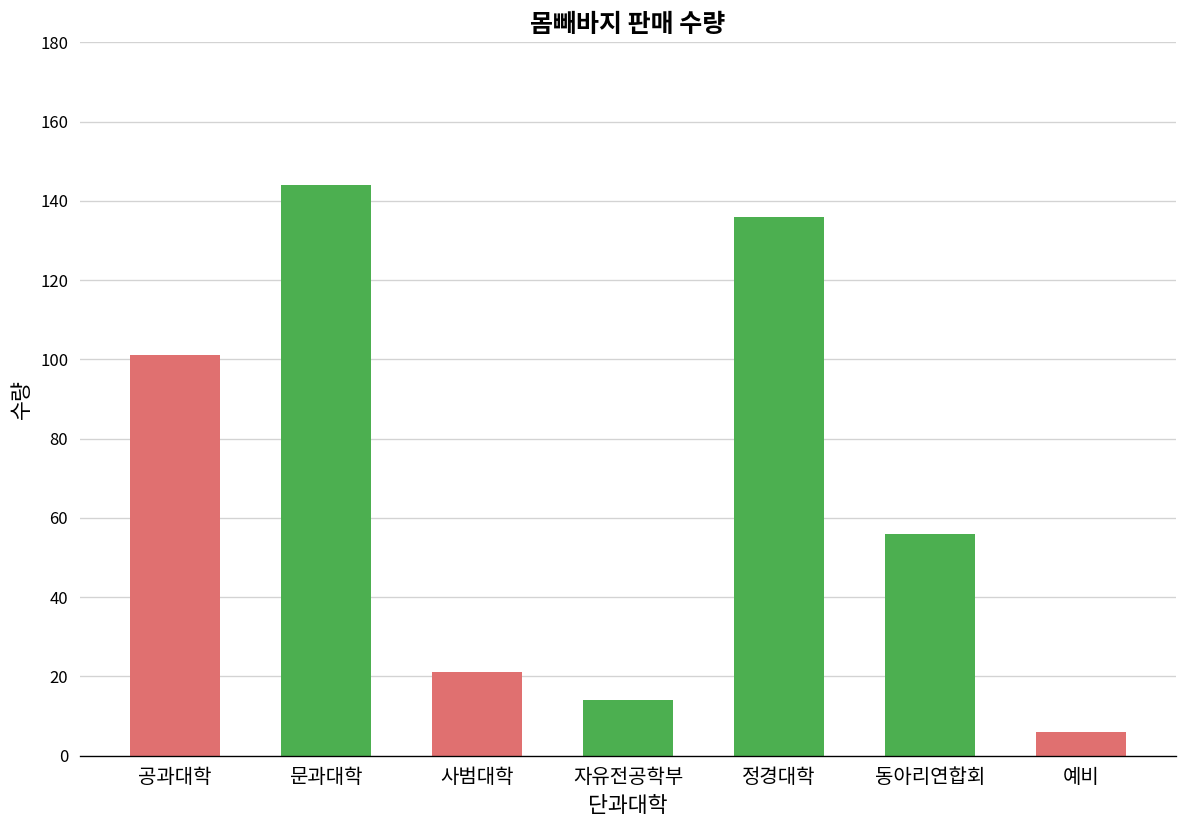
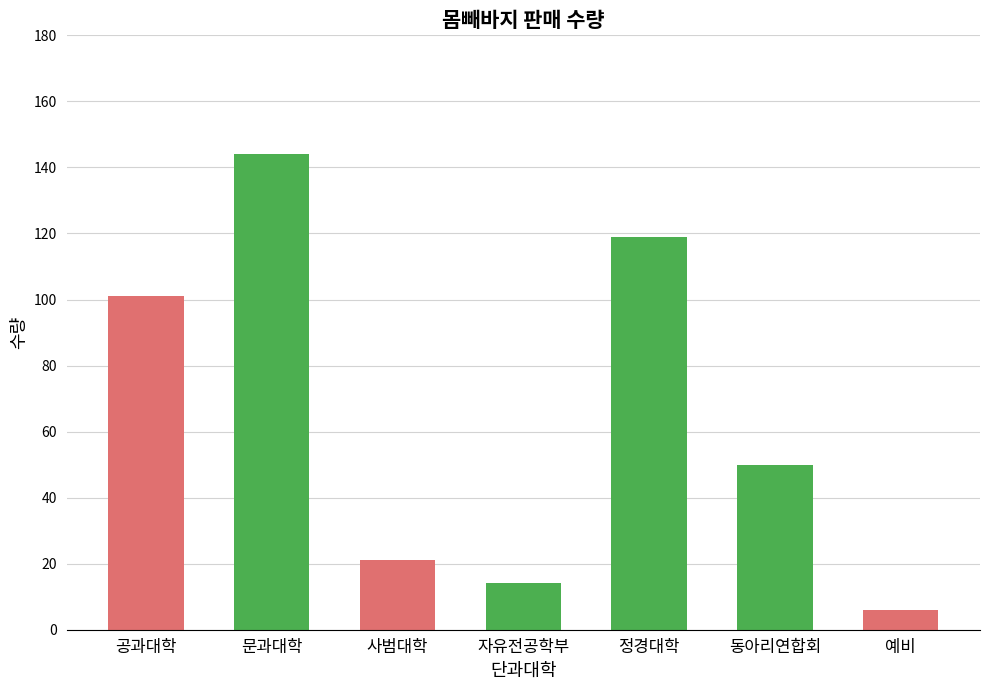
정경대학: 136 -> 119
동아리연합회: 56 -> 50
